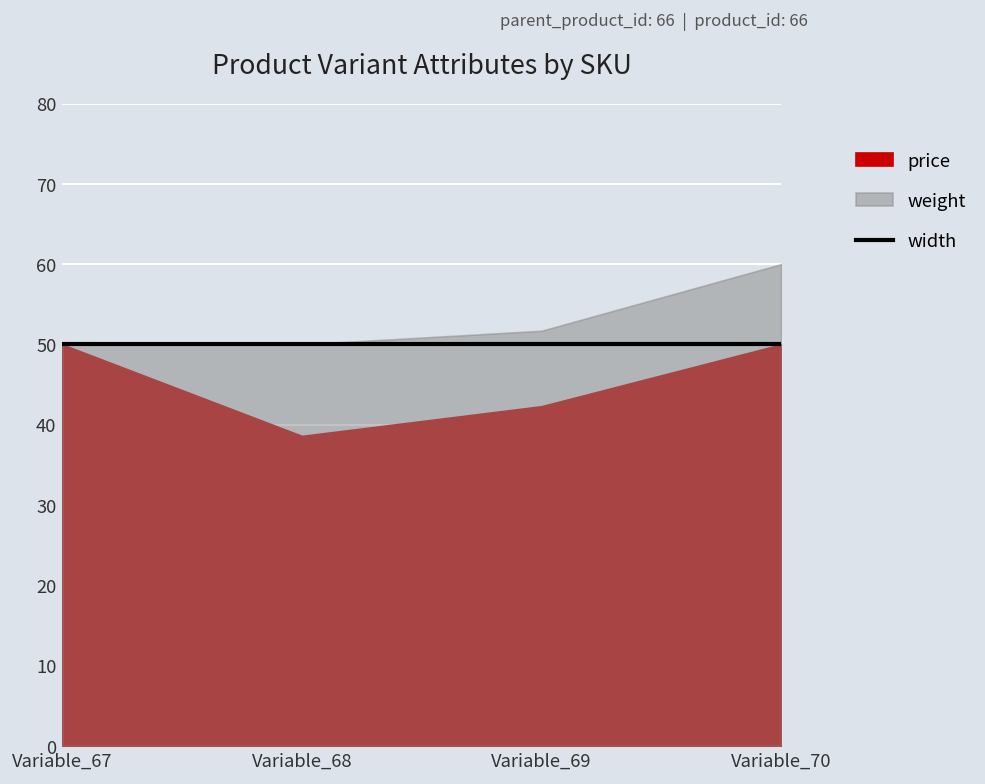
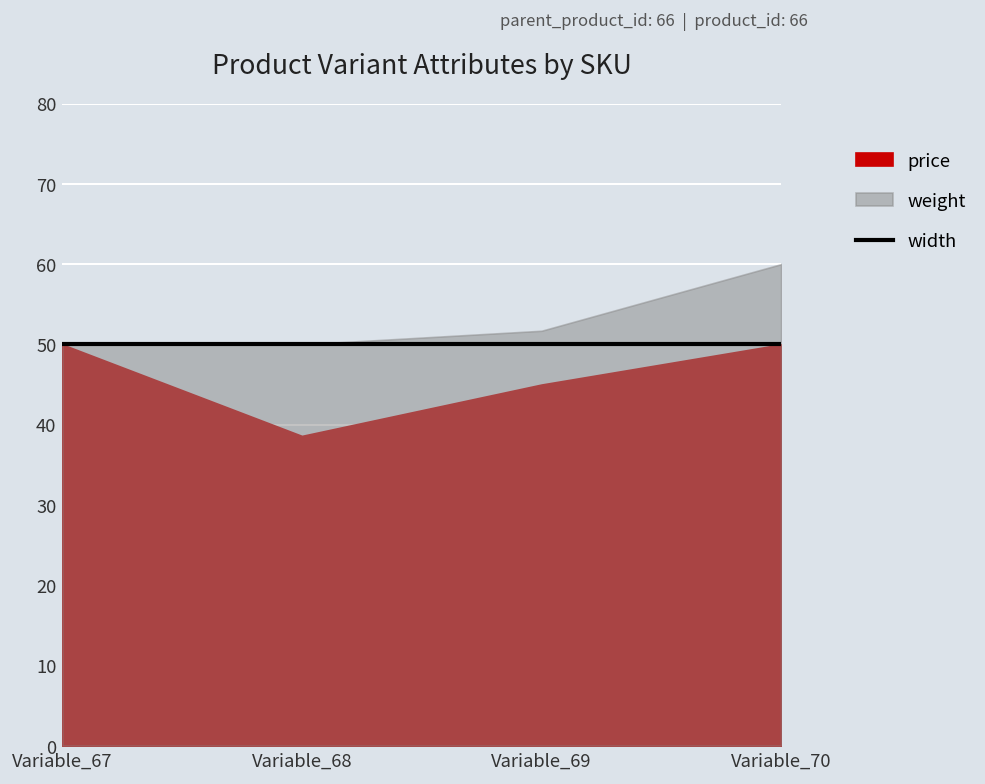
price, Variable_69: 42 -> 45
